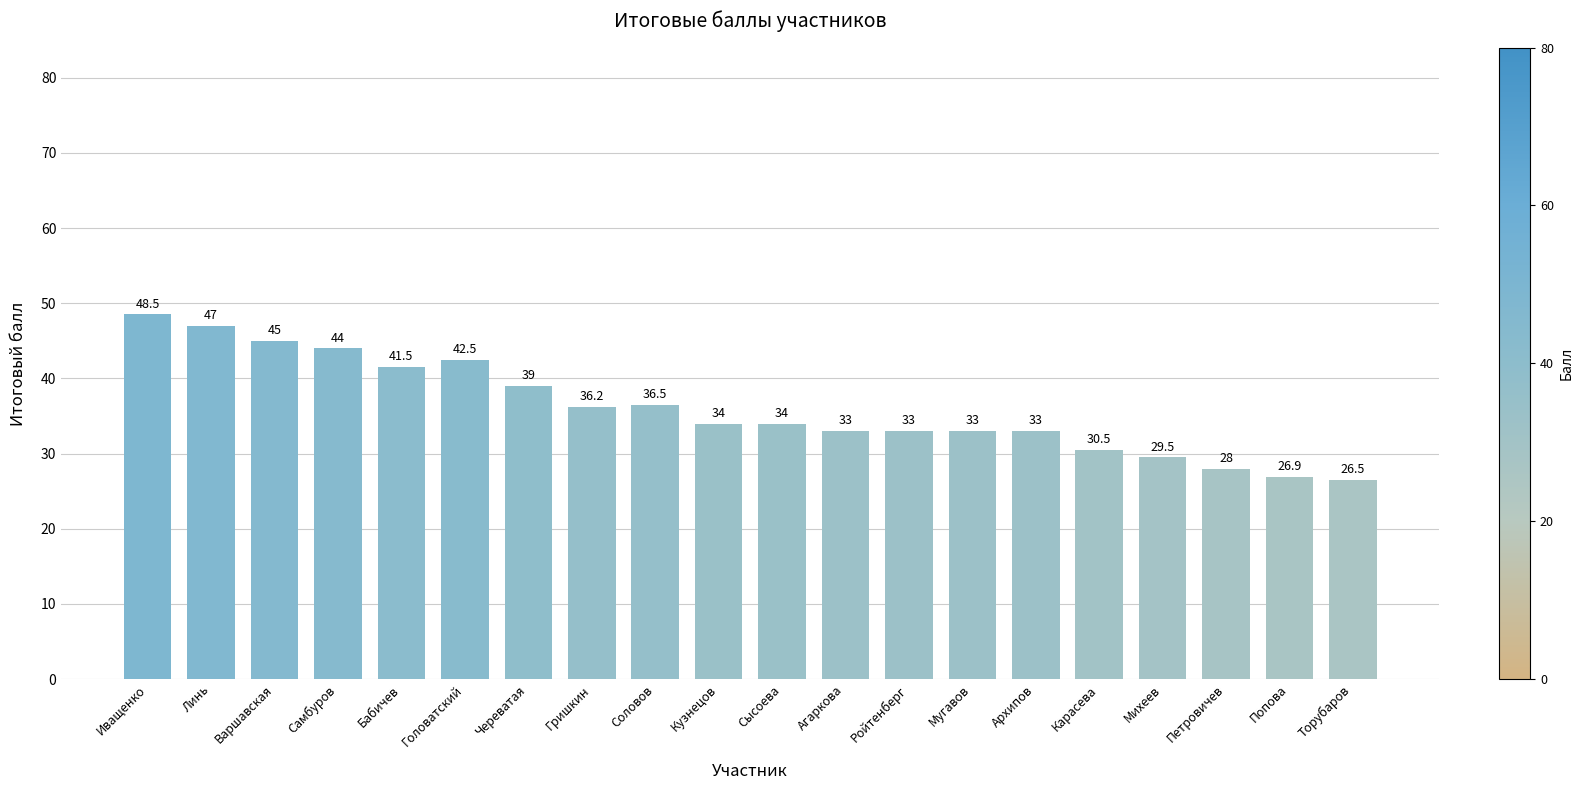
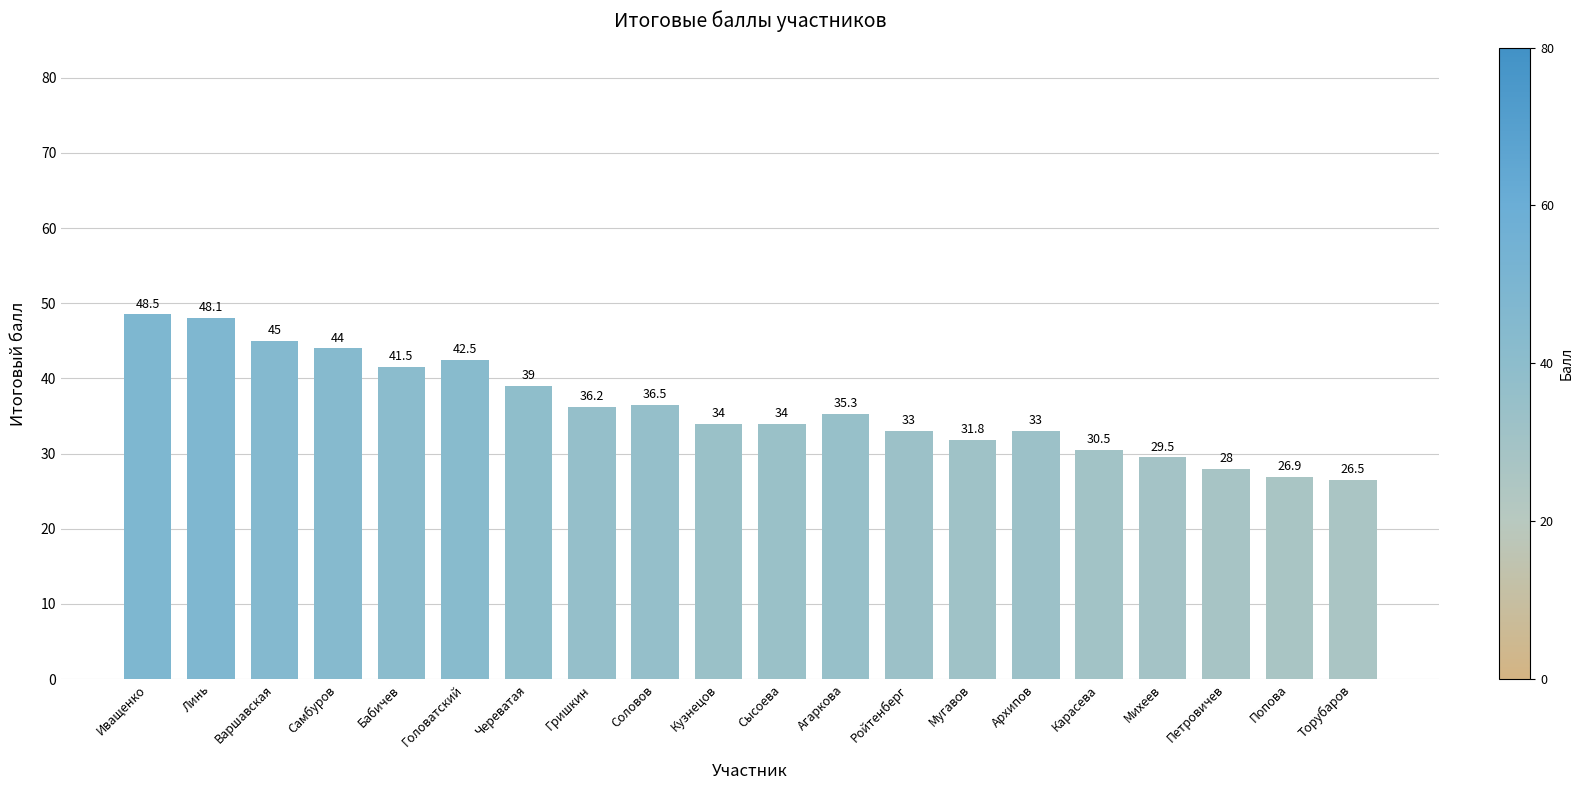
Линь: 47 -> 48.1
Агаркова: 33 -> 35.3
Мугавов: 33 -> 31.8
